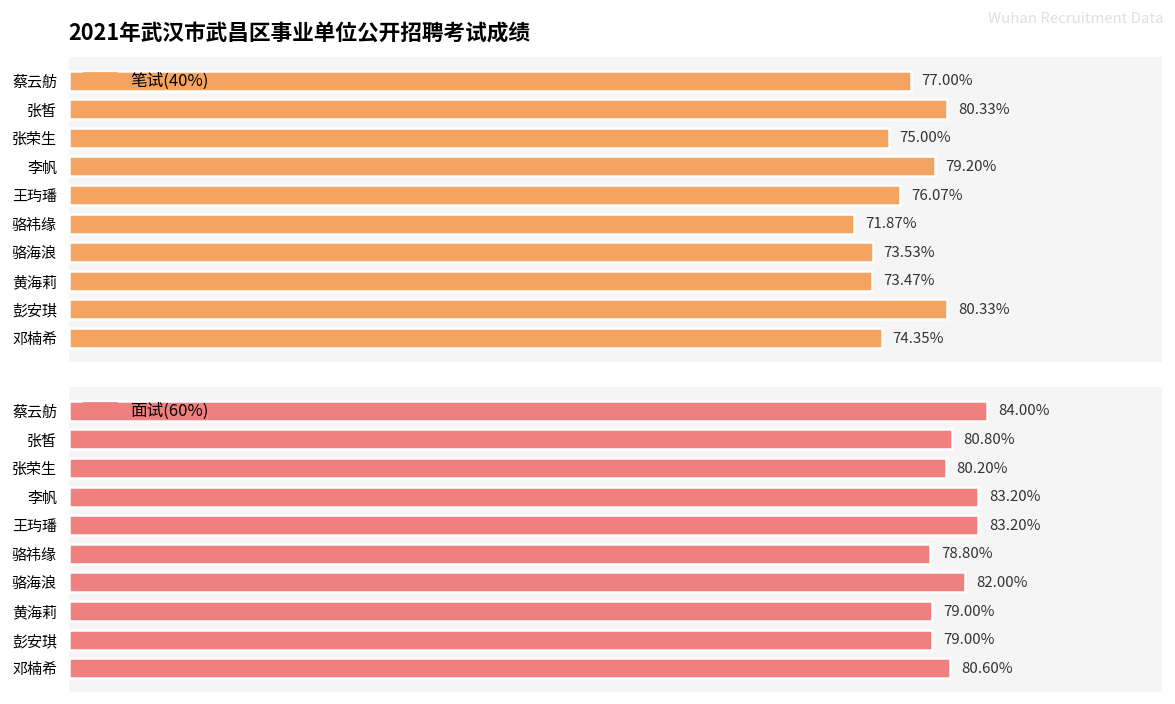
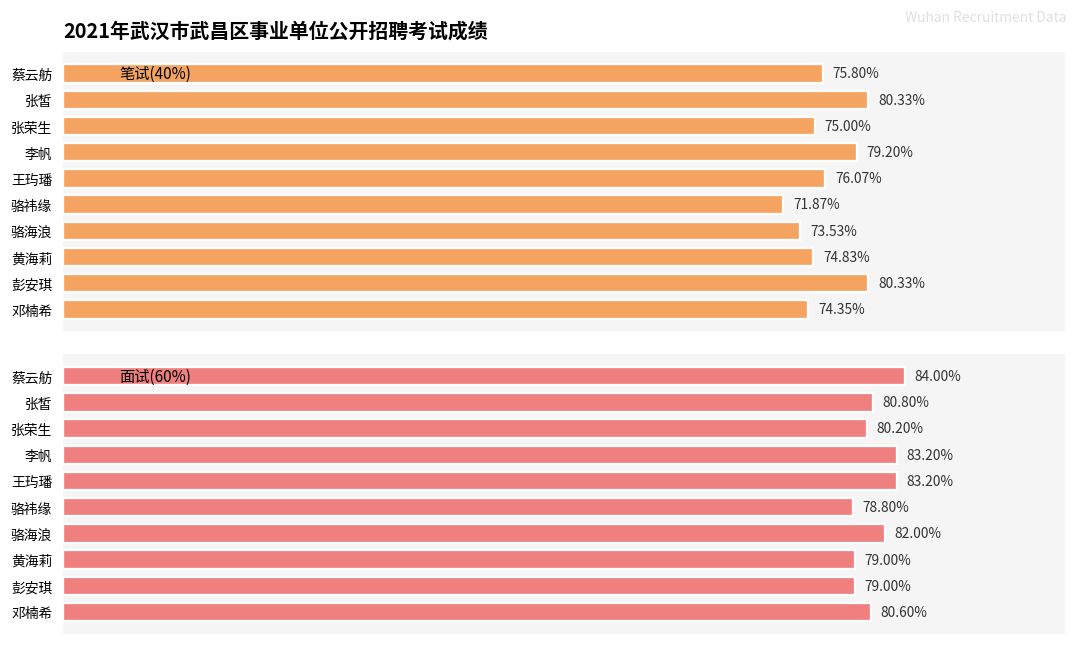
2021年武汉市武昌区事业单位公开招聘考试成绩, 蔡云舫: 77.00% -> 75.80%
2021年武汉市武昌区事业单位公开招聘考试成绩, 黄海莉: 73.47% -> 74.83%
